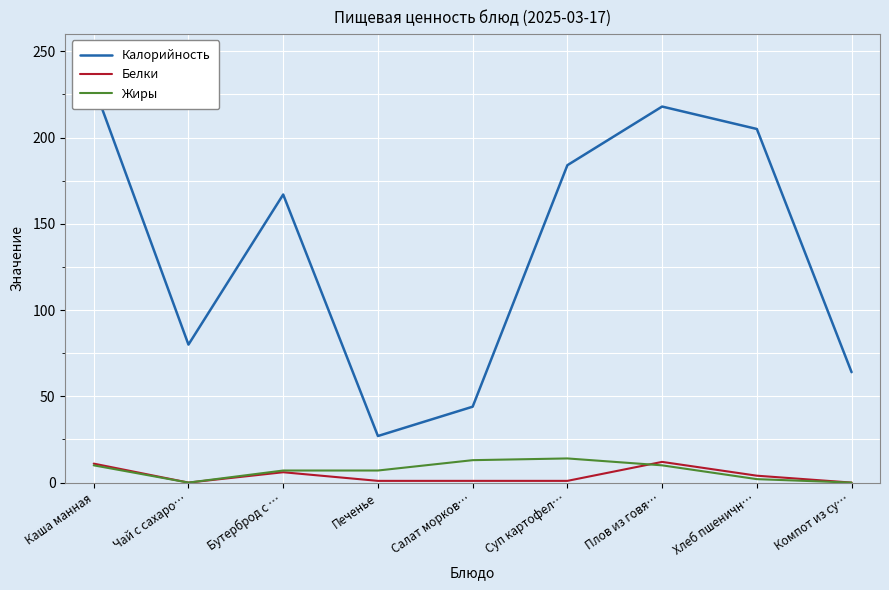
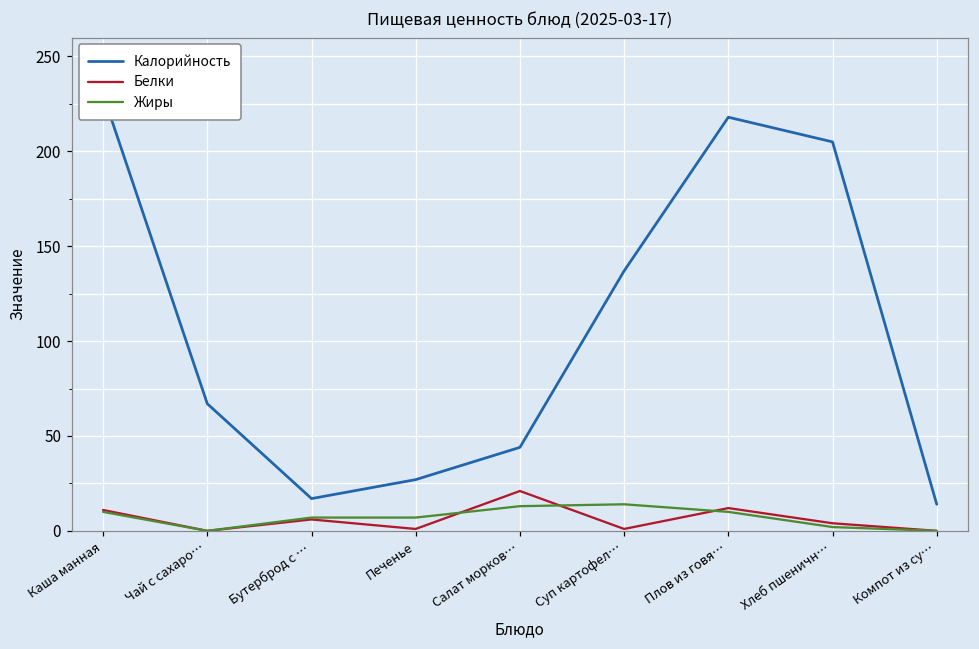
Калорийность, Чай с сахаро…: 80 -> 67
Калорийность, Бутерброд с …: 167 -> 17
Белки, Салат морков…: 1 -> 21
Калорийность, Суп картофел…: 184 -> 137
Калорийность, Компот из су…: 64 -> 14
